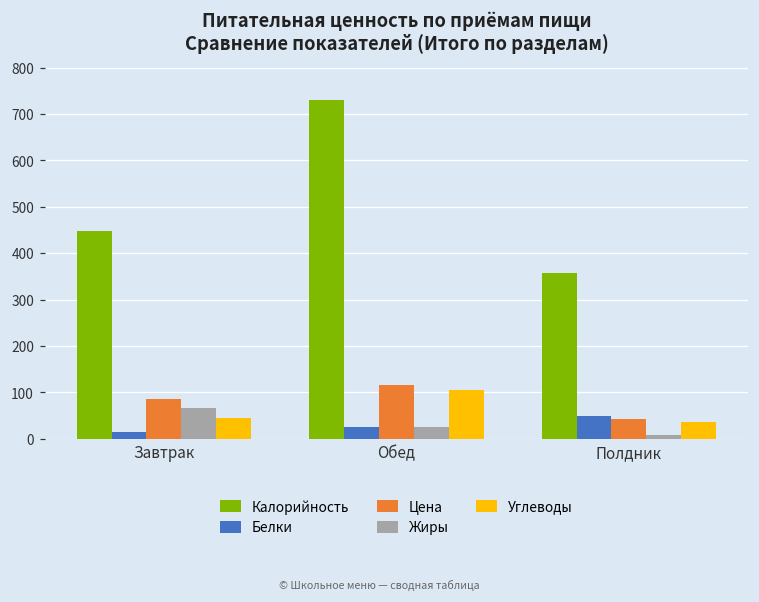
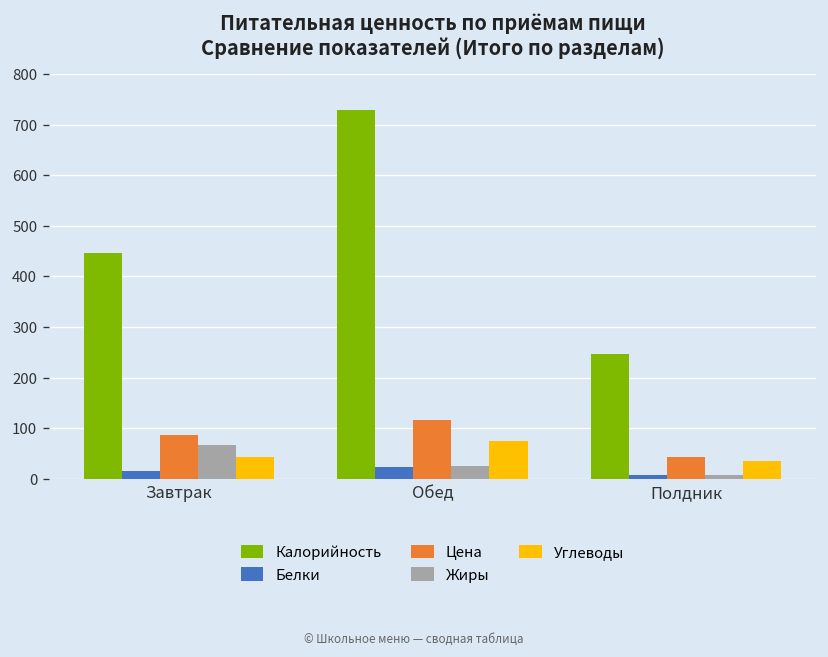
Углеводы, Обед: 110 -> 80
Калорийность, Полдник: 360 -> 250
Белки, Полдник: 50 -> 10
